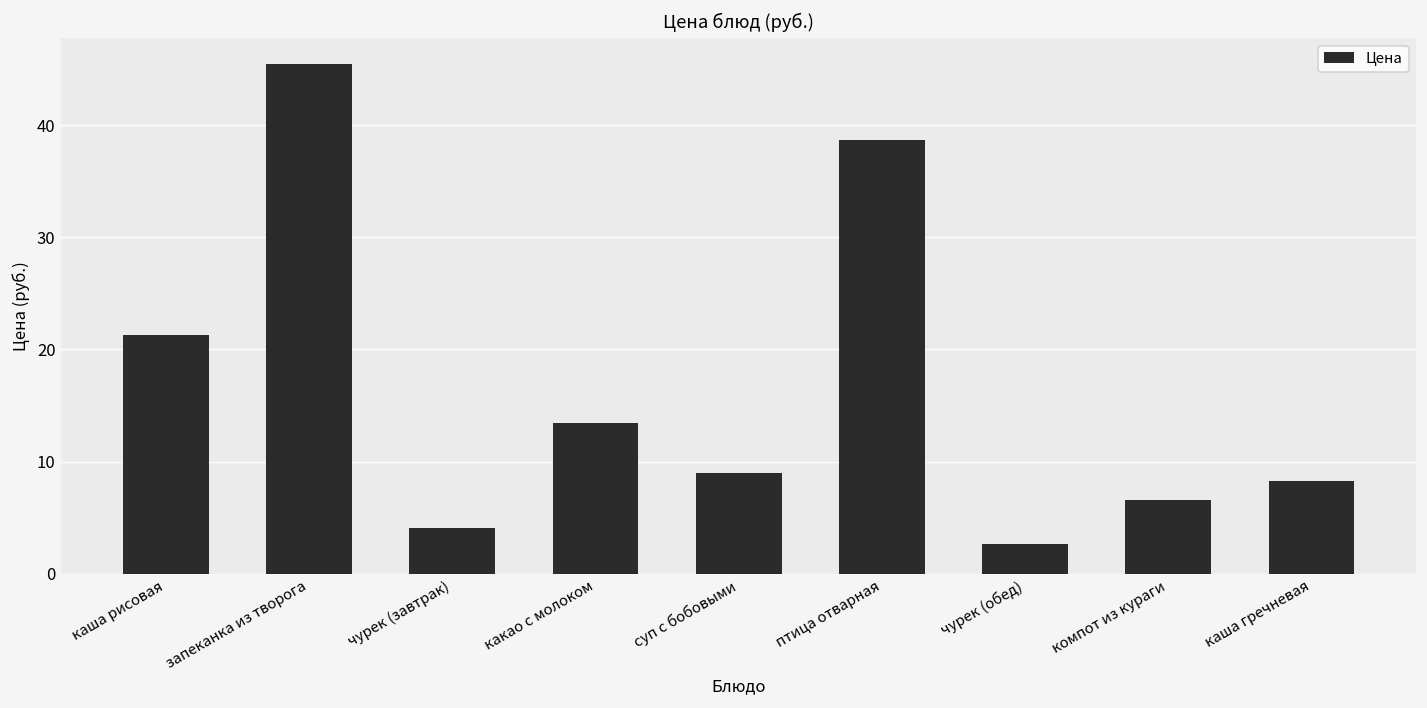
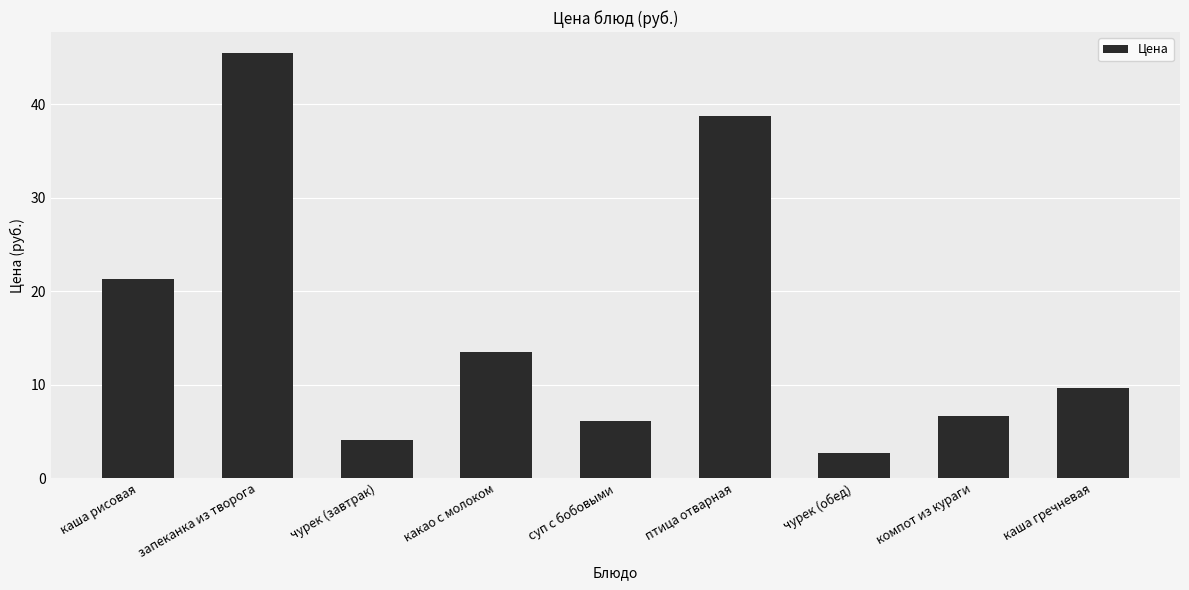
суп с бобовыми: 9 -> 6
каша гречневая: 8 -> 10
